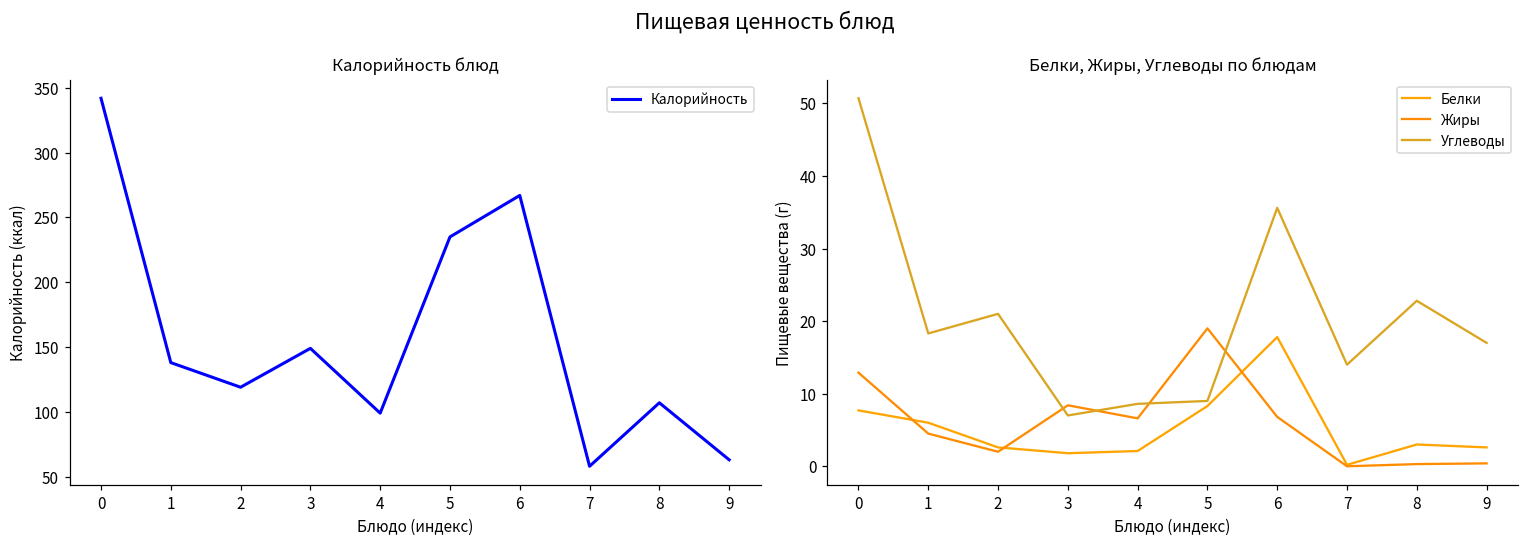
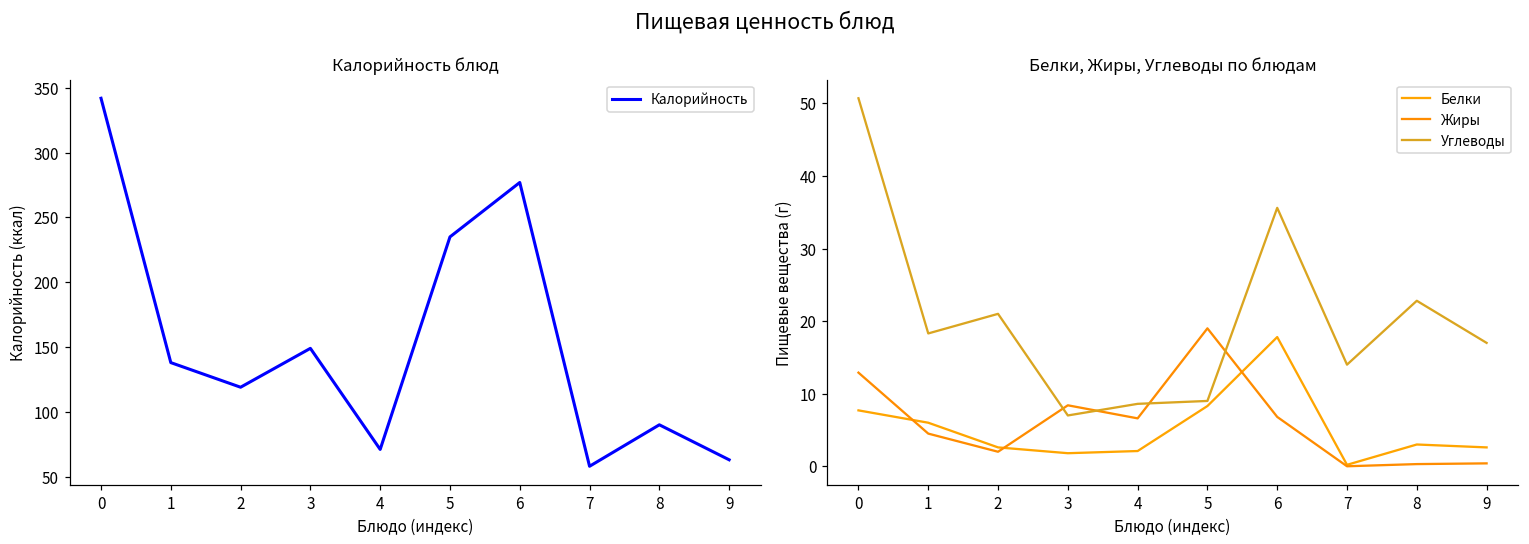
Калорийность блюд, 4: 99 -> 71
Калорийность блюд, 6: 267 -> 277
Калорийность блюд, 8: 107 -> 90
